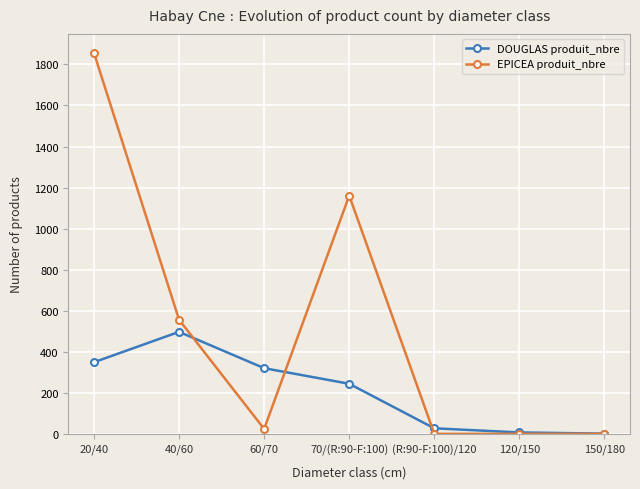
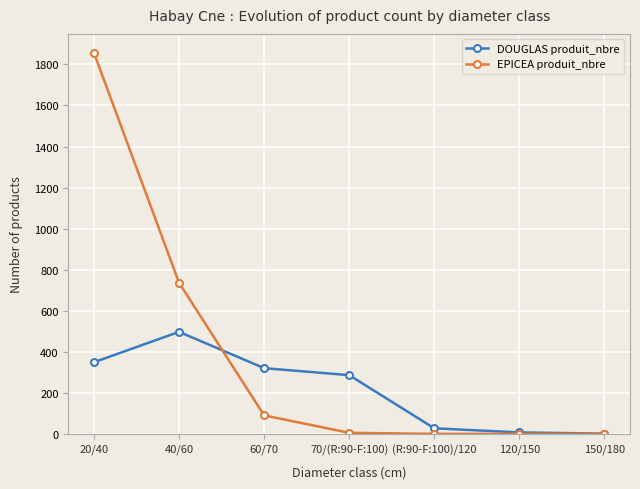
EPICEA produit_nbre, 40/60: 560 -> 740
EPICEA produit_nbre, 60/70: 20 -> 90
DOUGLAS produit_nbre, 70/(R:90-F:100): 240 -> 290
EPICEA produit_nbre, 70/(R:90-F:100): 1160 -> 10
